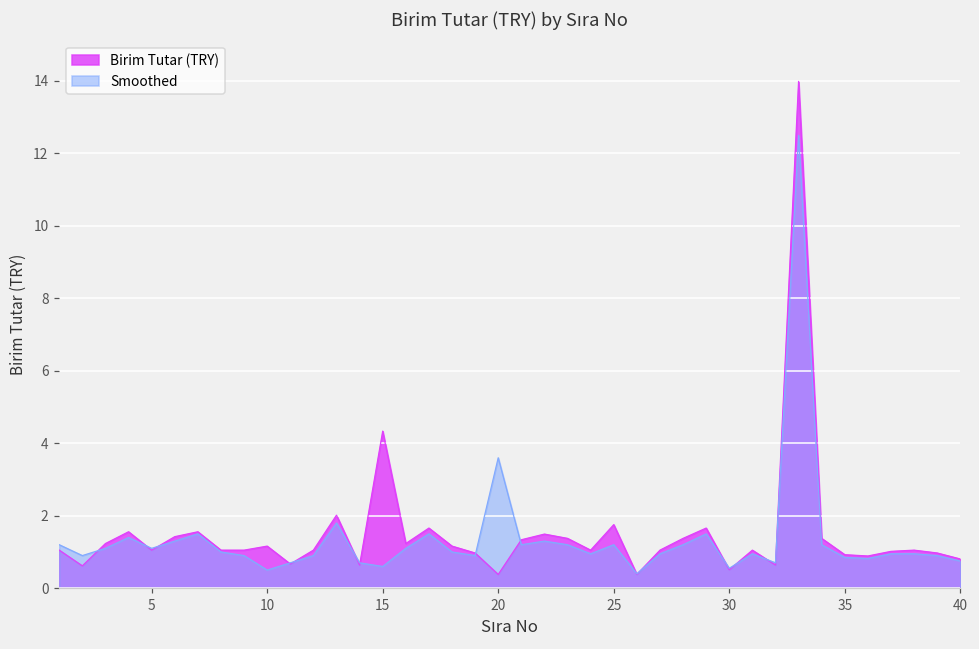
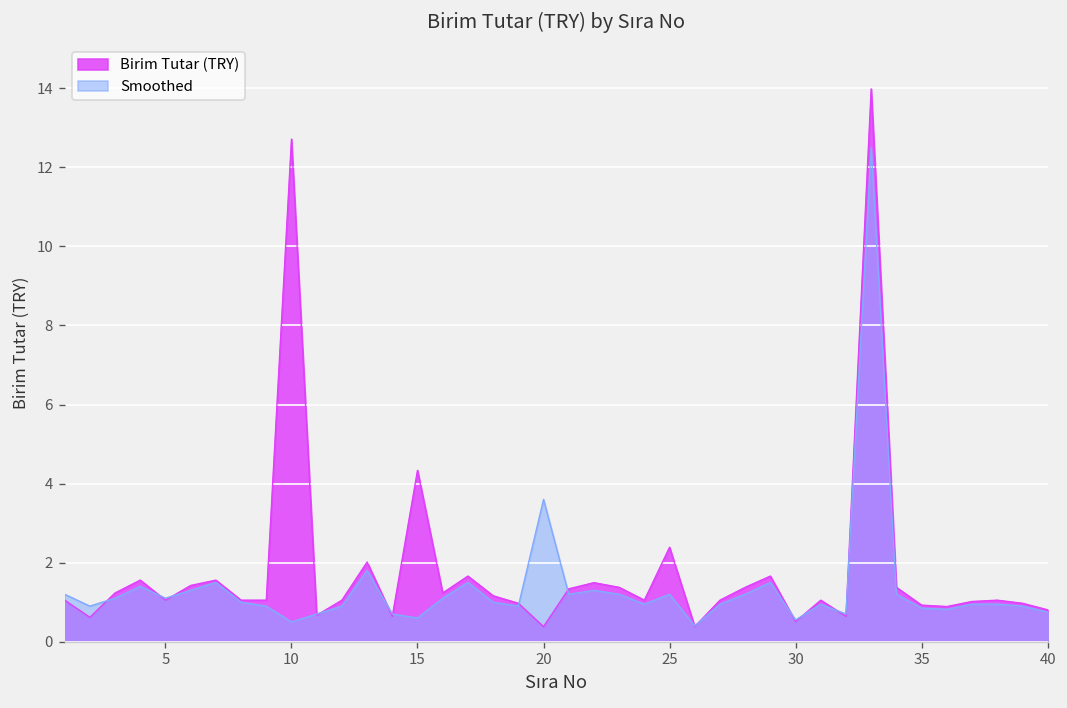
Birim Tutar (TRY), 10: 1.2 -> 12.7
Birim Tutar (TRY), 25: 1.8 -> 2.4
